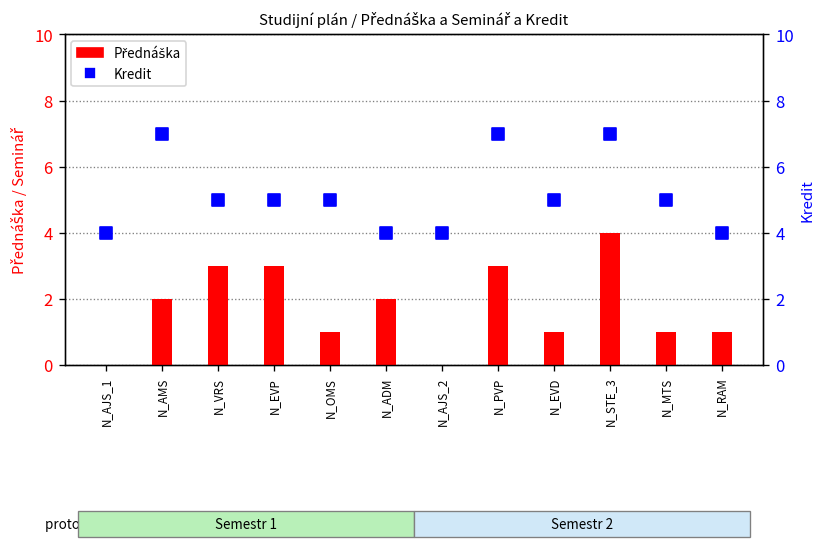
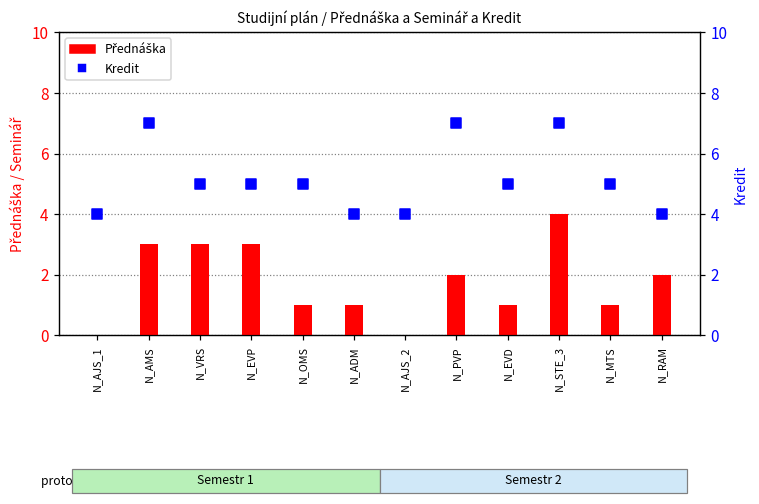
Přednáška, N_AMS: 2 -> 3
Přednáška, N_ADM: 2 -> 1
Přednáška, N_PVP: 3 -> 2
Přednáška, N_RAM: 1 -> 2
